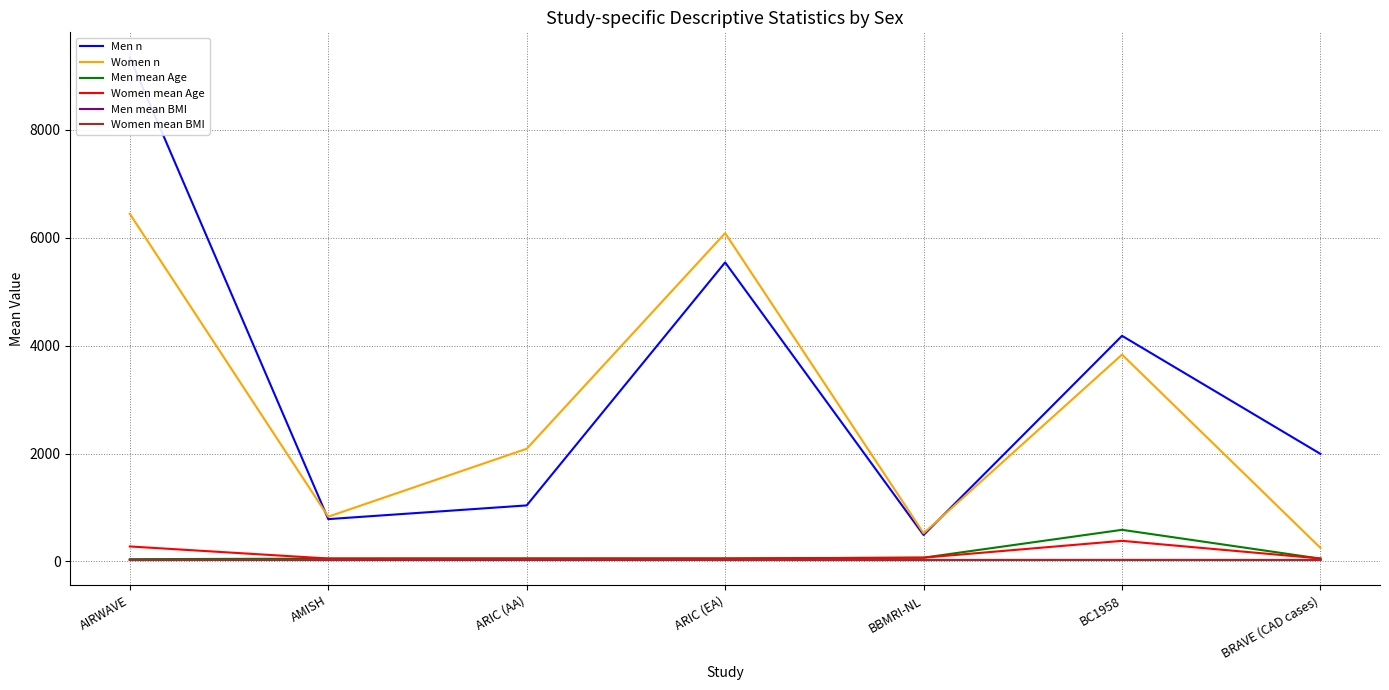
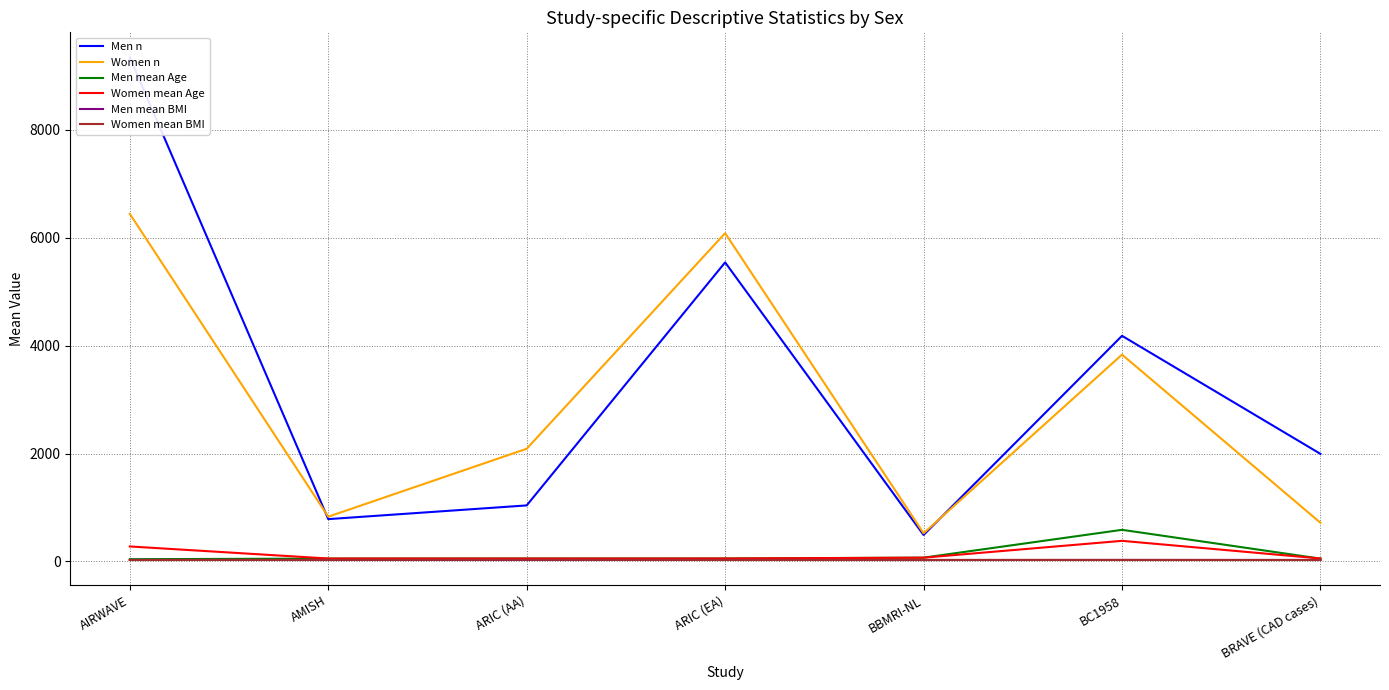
Women n, BRAVE (CAD cases): 300 -> 700
